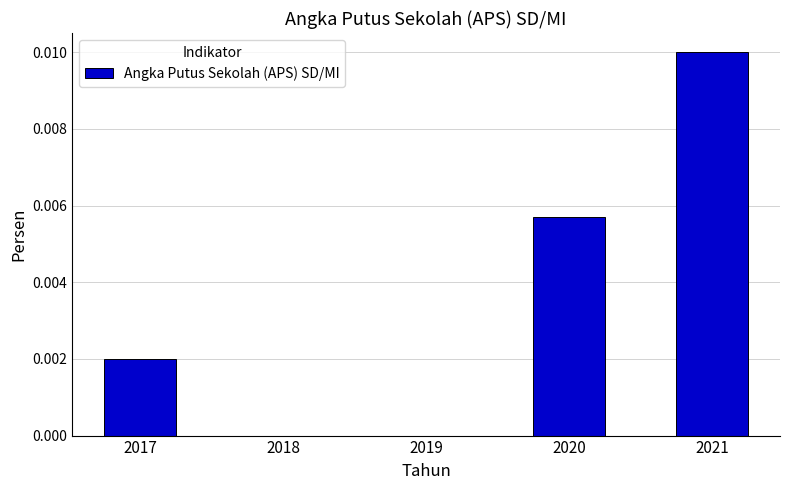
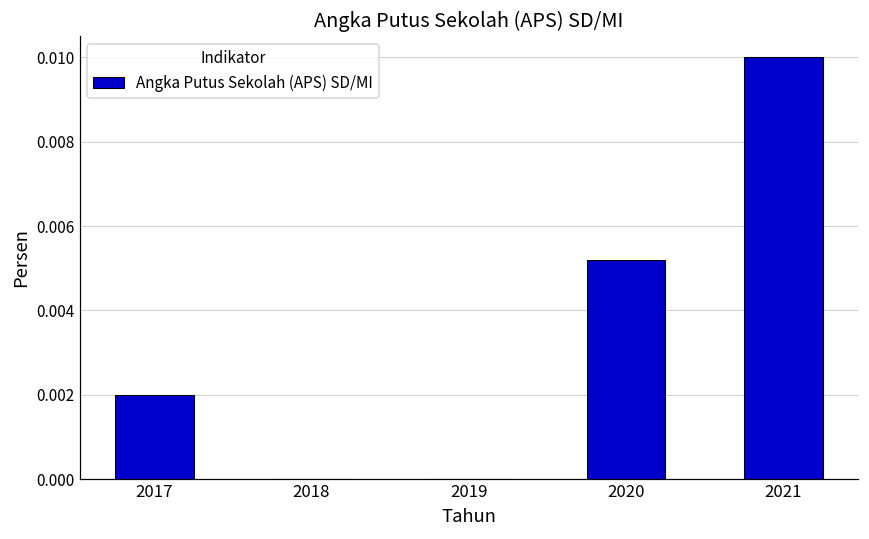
2020: 0.0057 -> 0.0052
